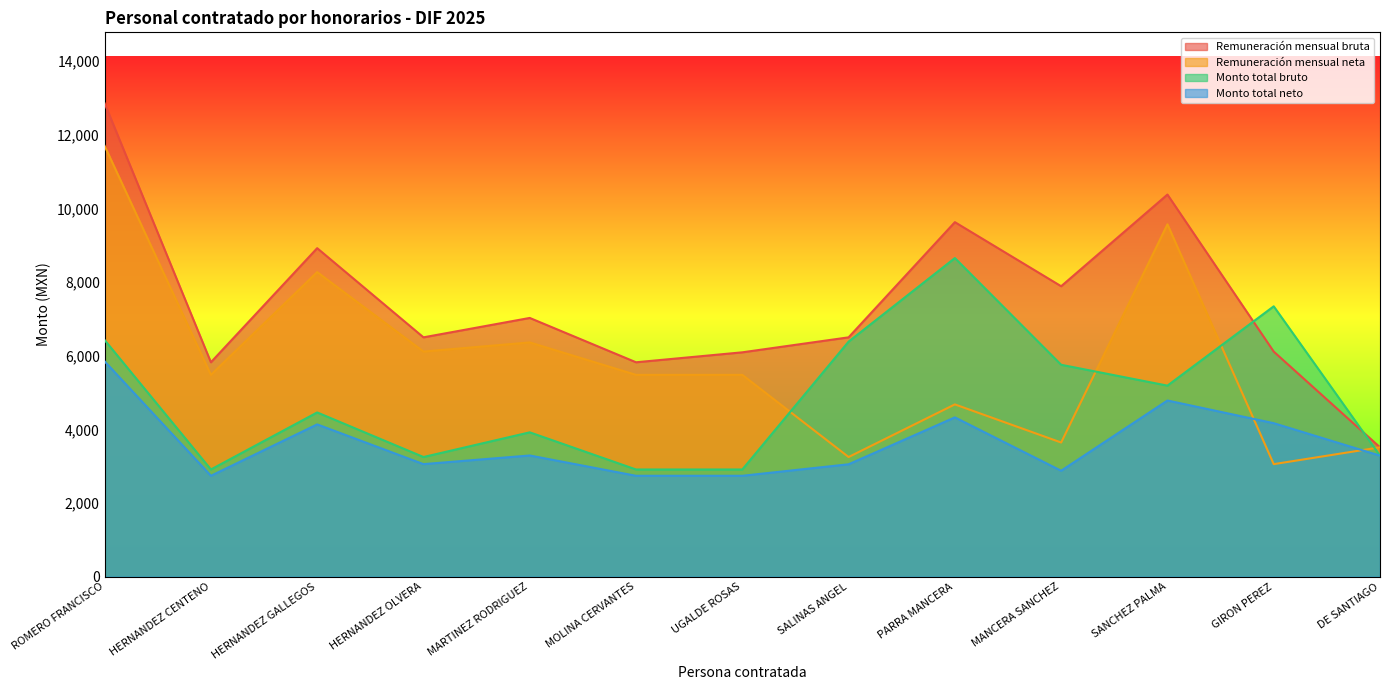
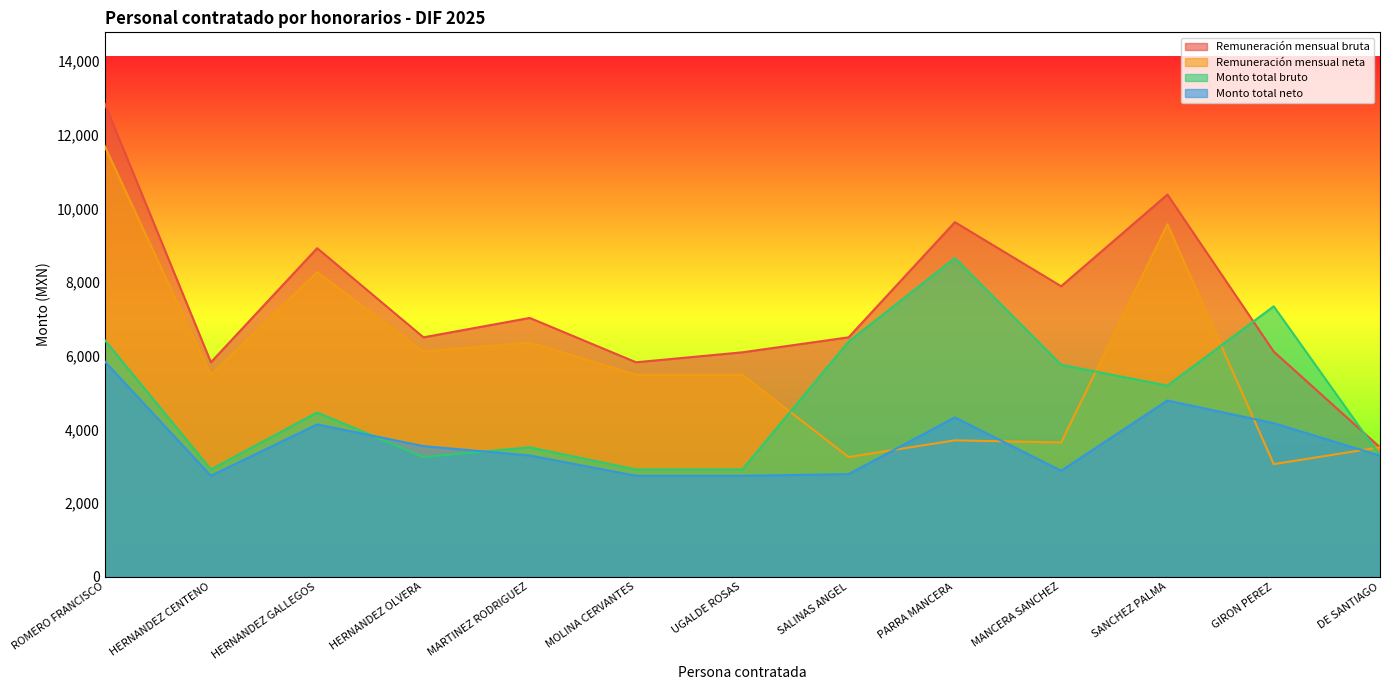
Monto total neto, HERNANDEZ OLVERA: 3,100 -> 3,500
Monto total bruto, MARTINEZ RODRIGUEZ: 3,900 -> 3,500
Monto total neto, SALINAS ANGEL: 3,100 -> 2,800
Remuneración mensual neta, PARRA MANCERA: 4,700 -> 3,700
